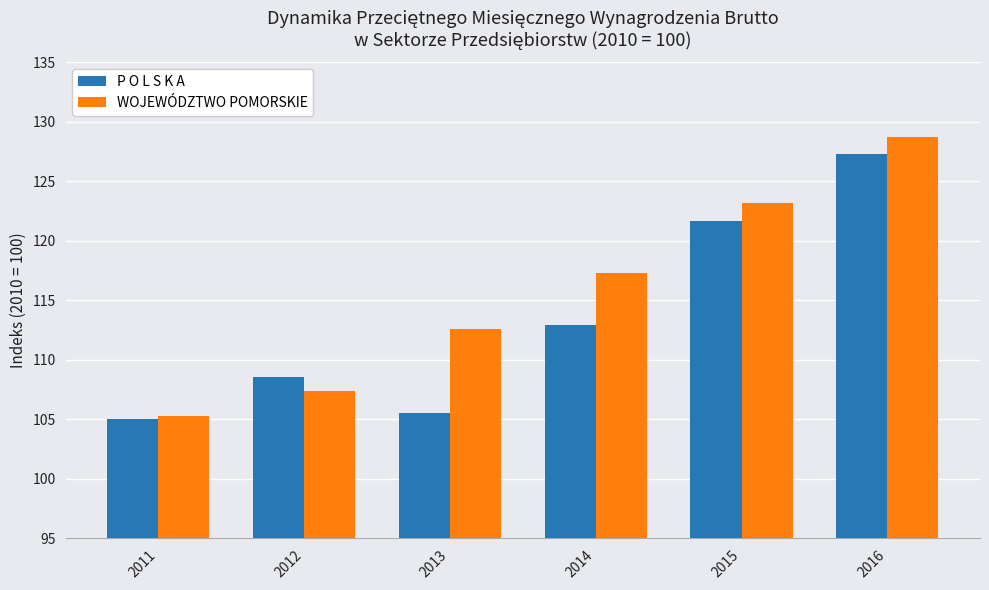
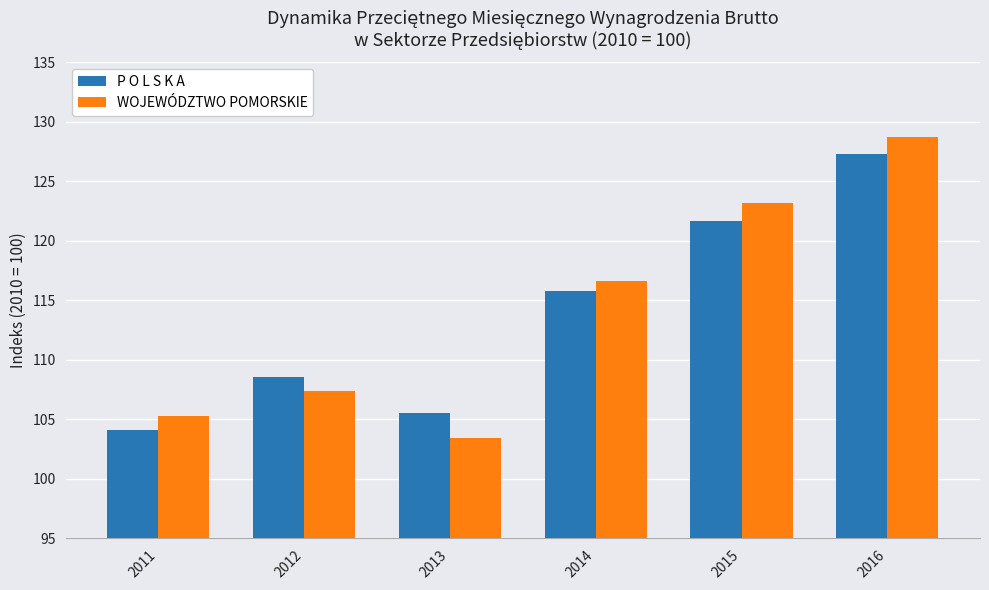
P O L S K A, 2011: 105.0 -> 104.1
WOJEWÓDZTWO POMORSKIE, 2013: 112.6 -> 103.4
P O L S K A, 2014: 112.9 -> 115.8
WOJEWÓDZTWO POMORSKIE, 2014: 117.3 -> 116.6
